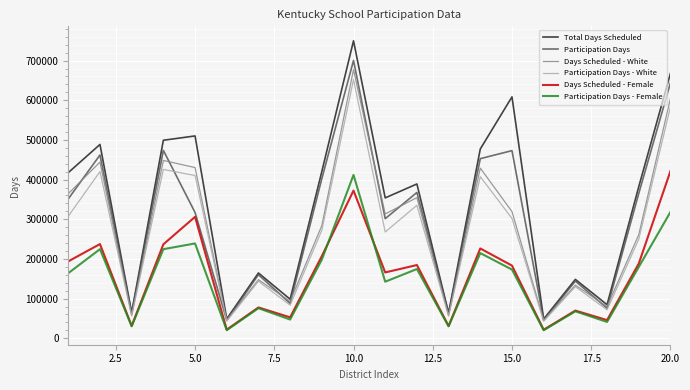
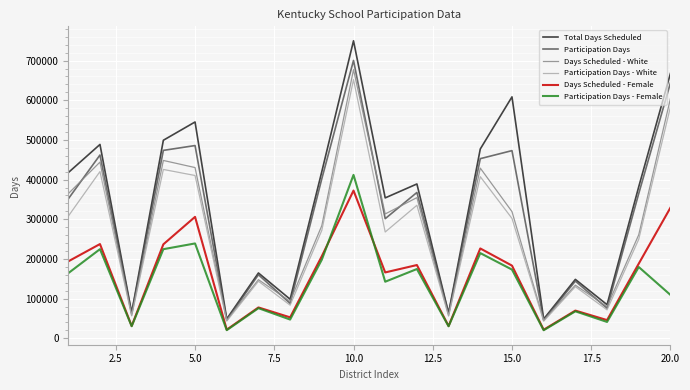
Total Days Scheduled, 5.0: 510000 -> 550000
Participation Days, 5.0: 320000 -> 490000
Days Scheduled - Female, 20.0: 420000 -> 330000
Participation Days - Female, 20.0: 320000 -> 110000
